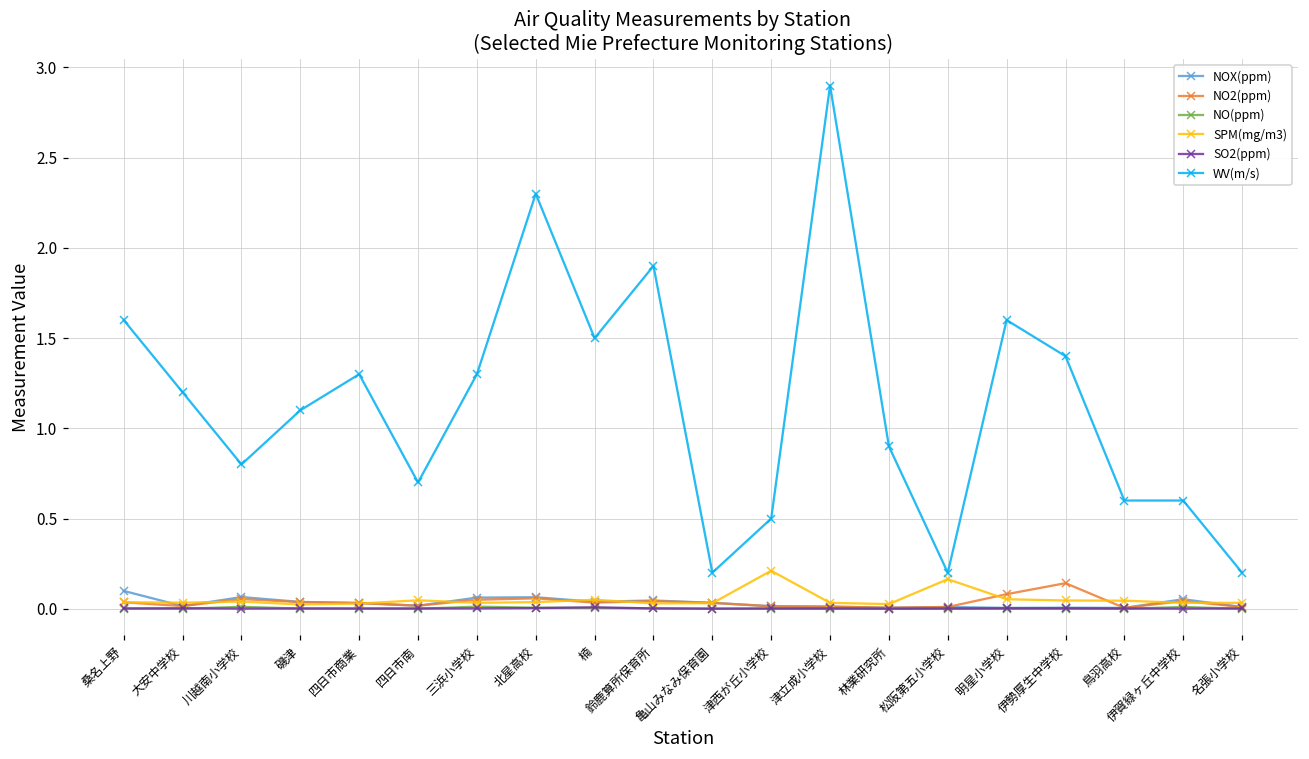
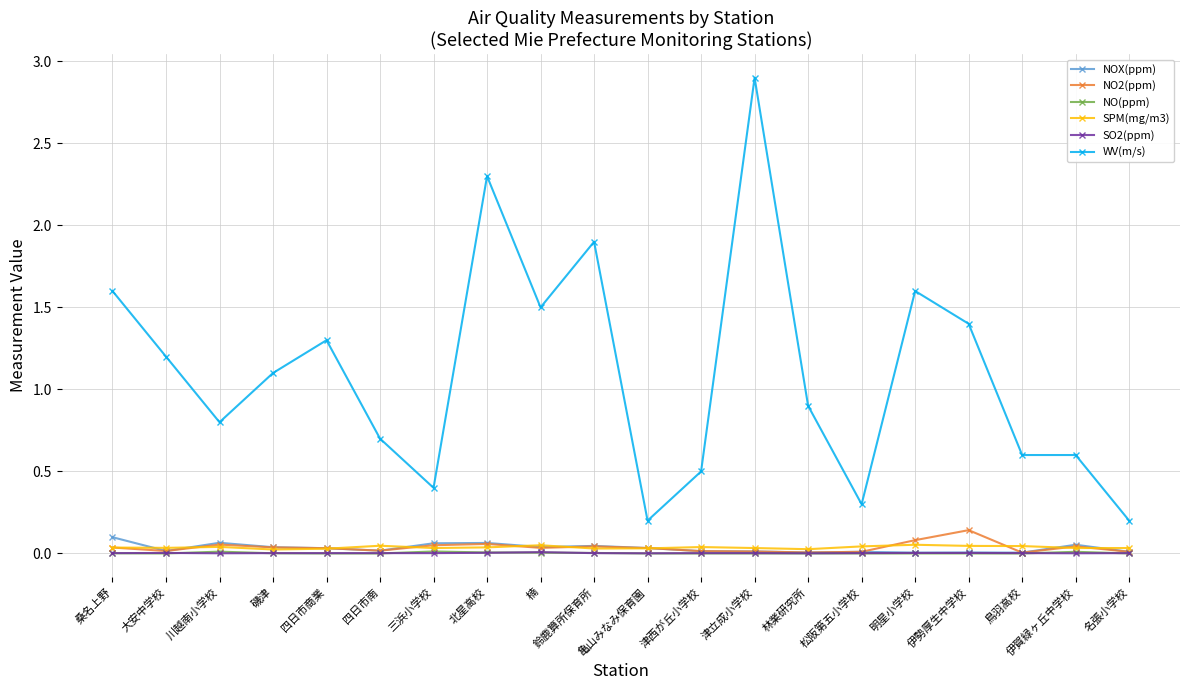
WV(m/s), 三浜小学校: 1.3 -> 0.4
SPM(mg/m3), 津西が丘小学校: 0.21 -> 0.04
SPM(mg/m3), 松阪第五小学校: 0.16 -> 0.04
WV(m/s), 松阪第五小学校: 0.2 -> 0.3
